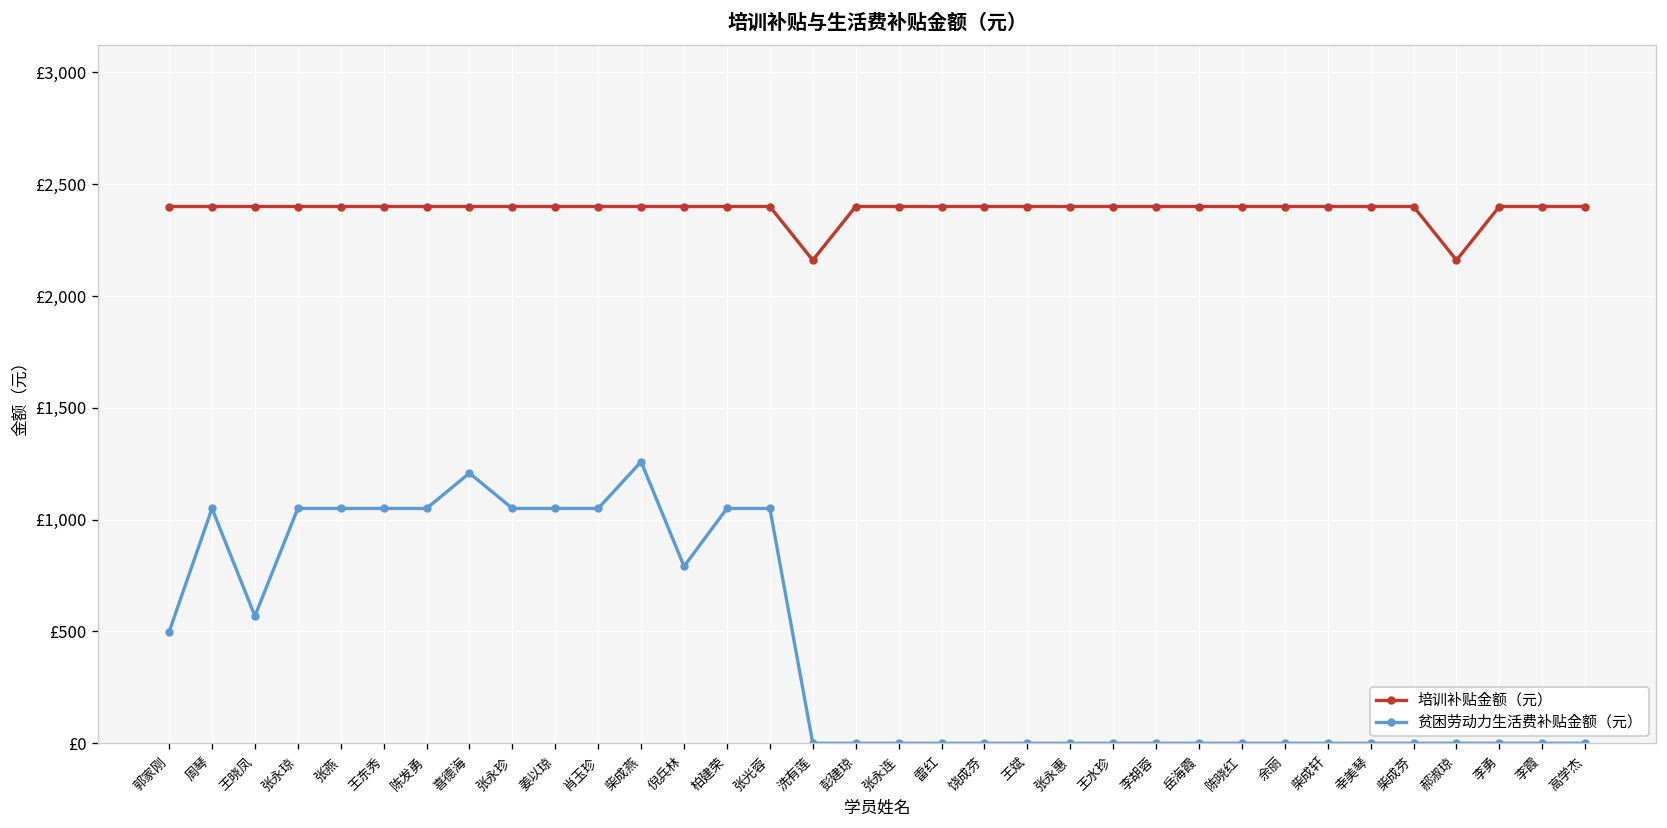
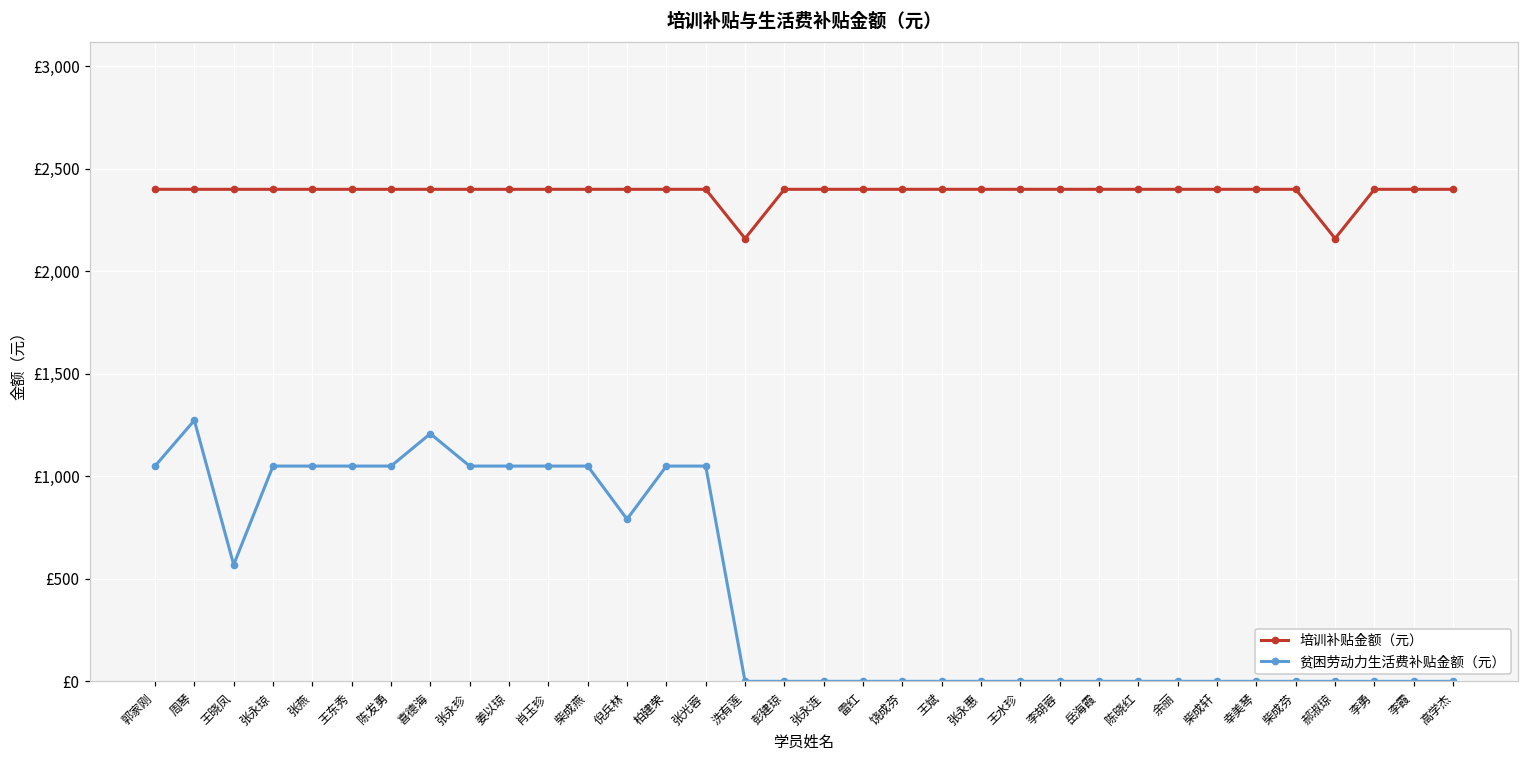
贫困劳动力生活费补贴金额（元）, 郭家刚: £500 -> £1,050
贫困劳动力生活费补贴金额（元）, 周琴: £1,050 -> £1,270
贫困劳动力生活费补贴金额（元）, 柴成燕: £1,260 -> £1,050
